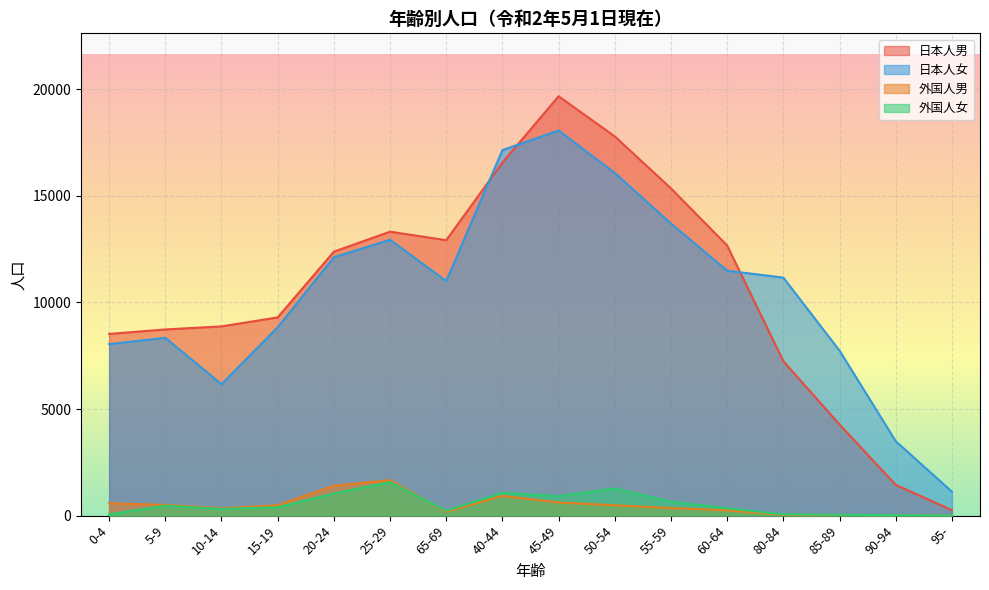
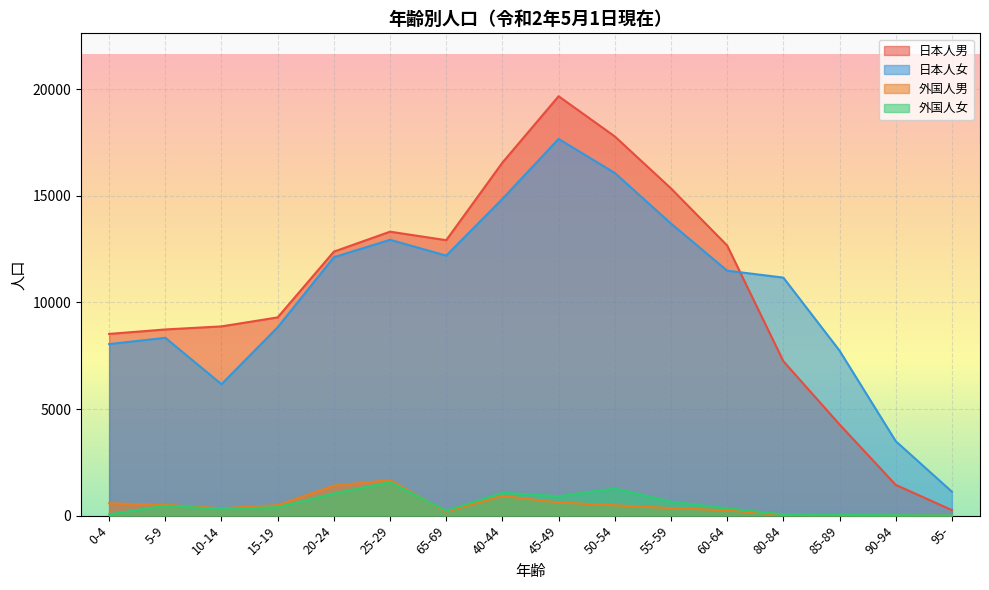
日本人女, 65-69: 11000 -> 12200
日本人女, 40-44: 17100 -> 14900
日本人女, 45-49: 18100 -> 17700
